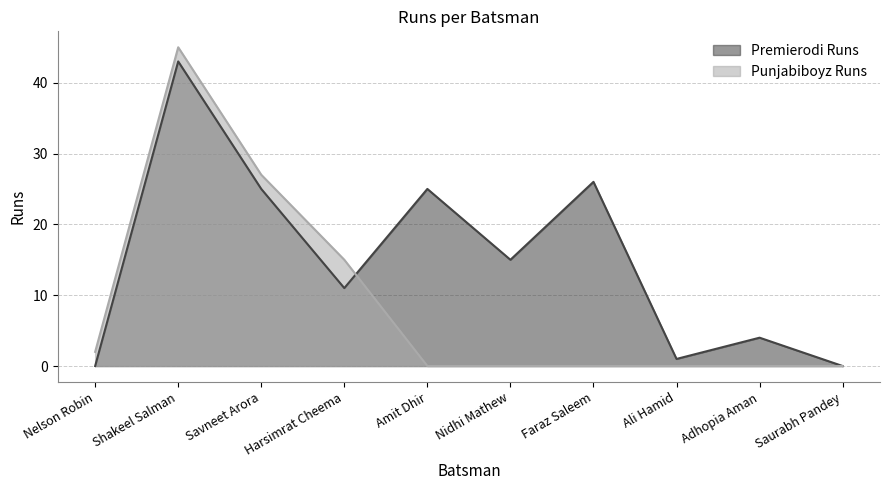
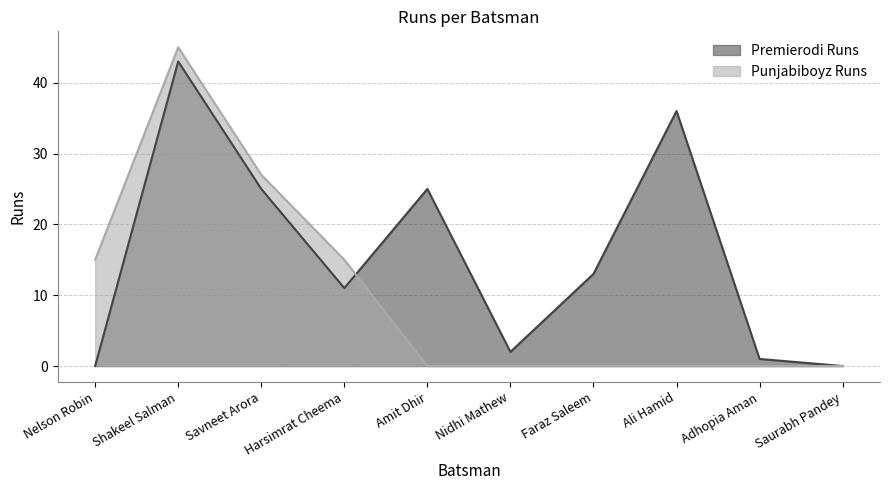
Punjabiboyz Runs, Nelson Robin: 2 -> 15
Premierodi Runs, Nidhi Mathew: 15 -> 2
Premierodi Runs, Faraz Saleem: 26 -> 13
Premierodi Runs, Ali Hamid: 1 -> 36
Premierodi Runs, Adhopia Aman: 4 -> 1
